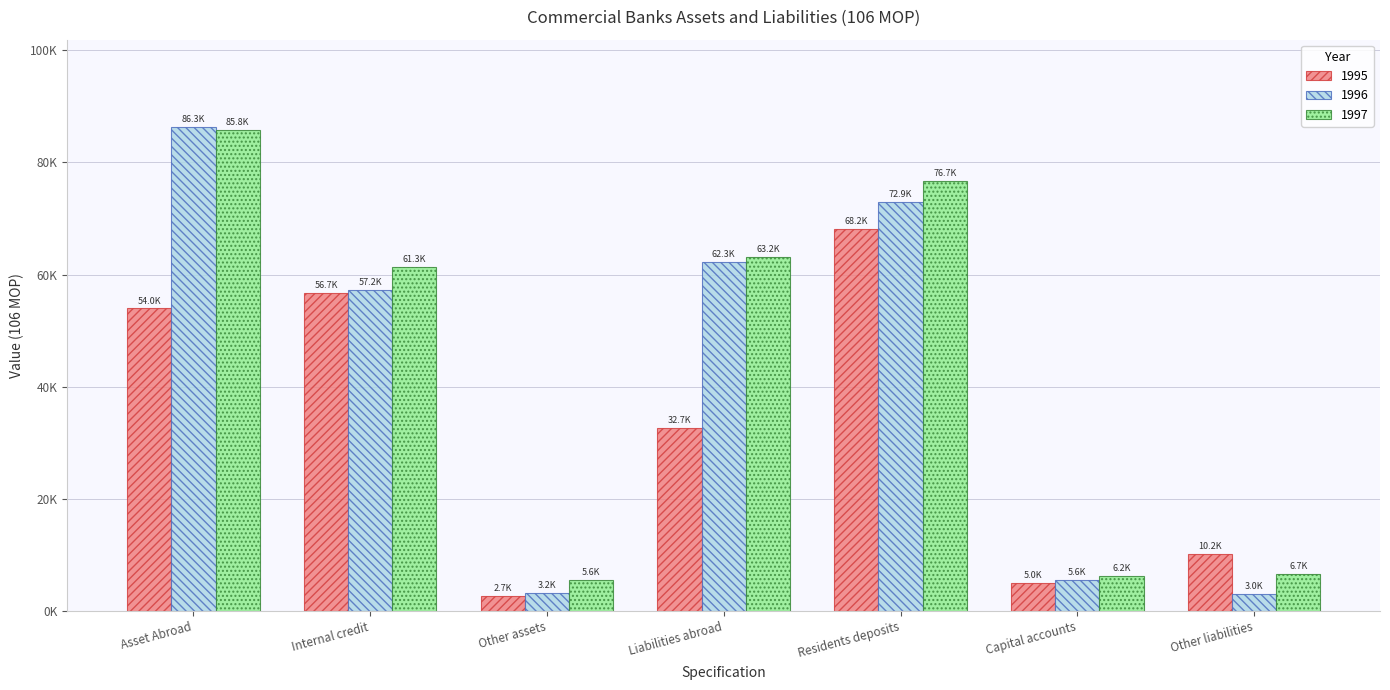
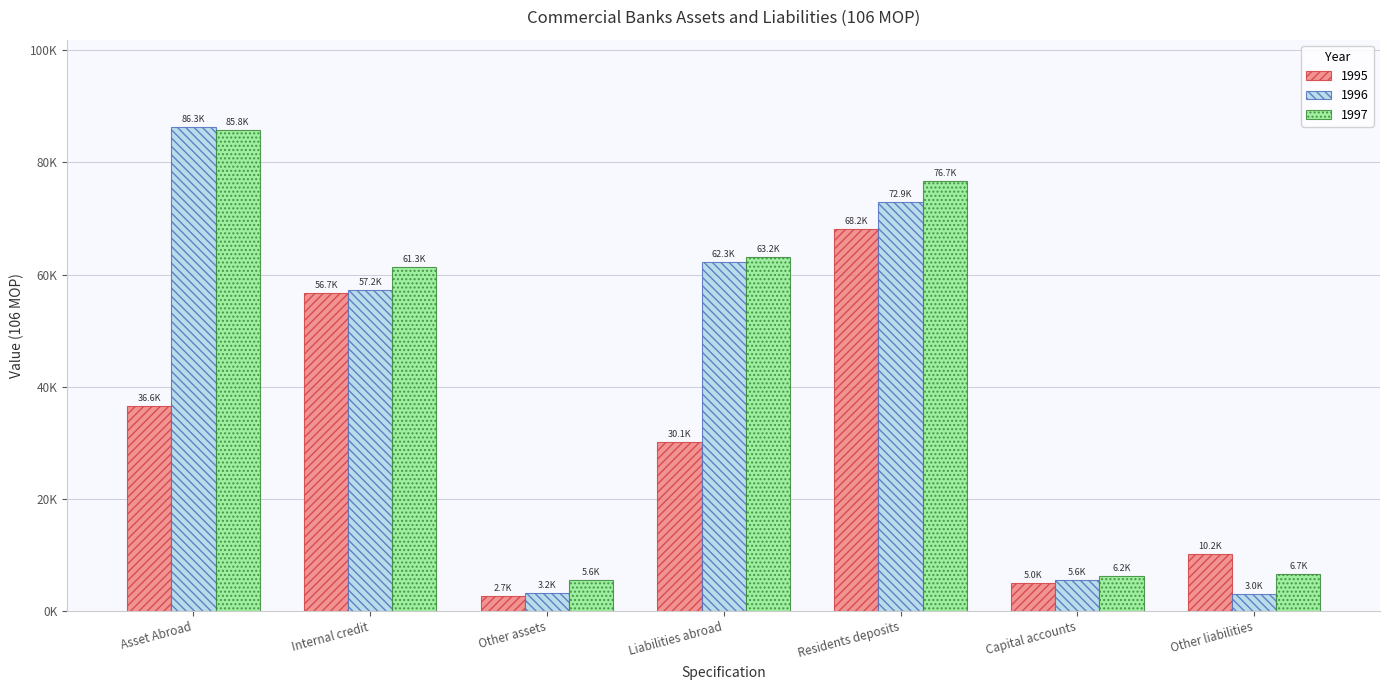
1995, Asset Abroad: 54.0K -> 36.6K
1995, Liabilities abroad: 32.7K -> 30.1K
